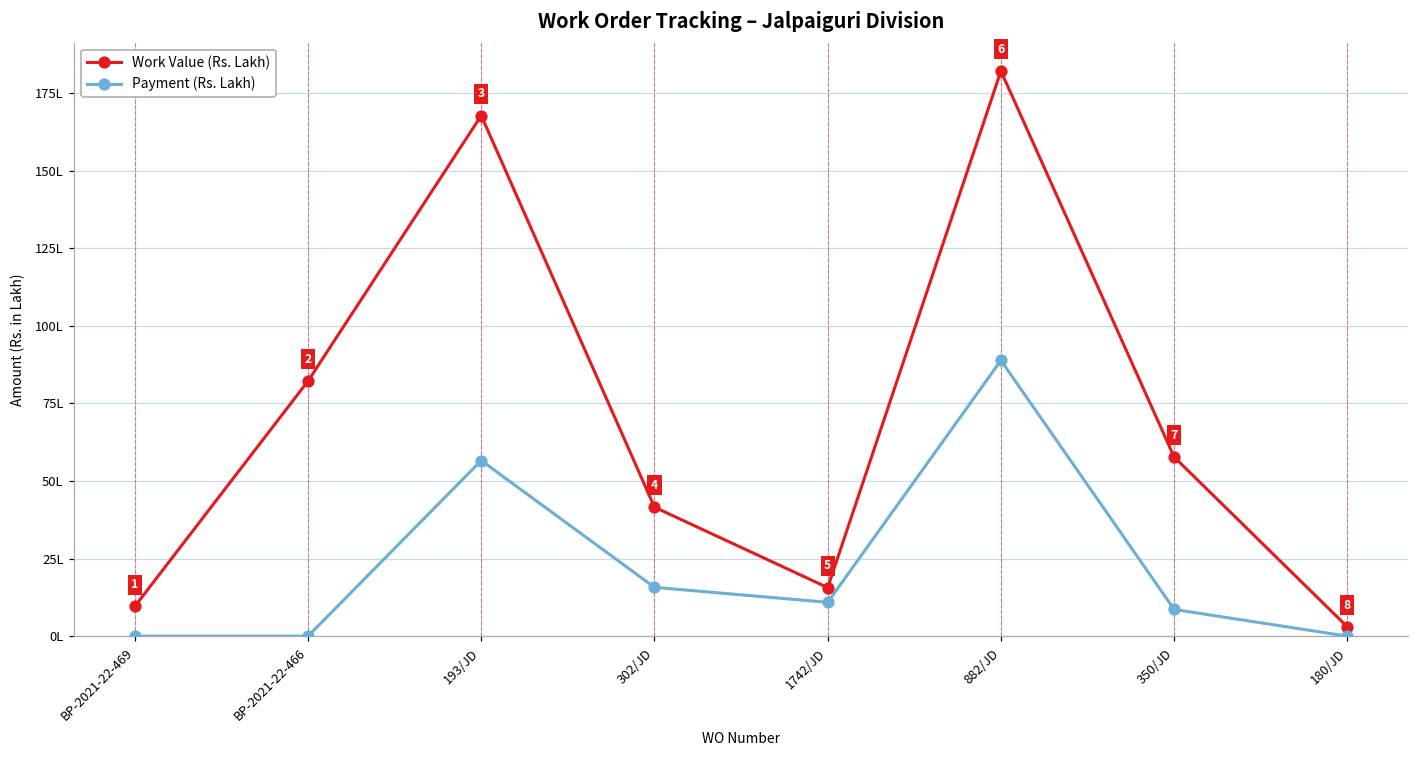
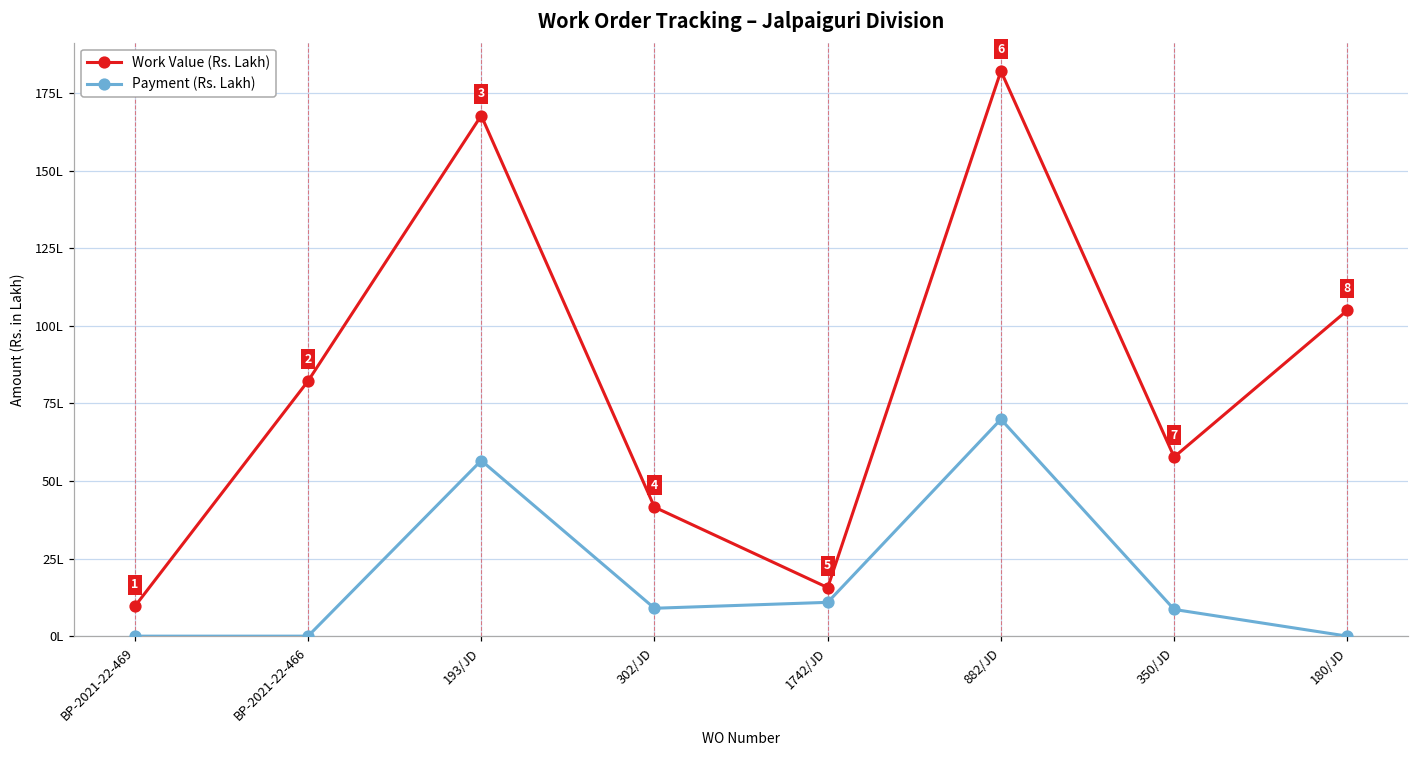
Payment (Rs. Lakh), 302/JD: 16L -> 9L
Payment (Rs. Lakh), 882/JD: 89L -> 70L
Work Value (Rs. Lakh), 180/JD: 3L -> 105L
